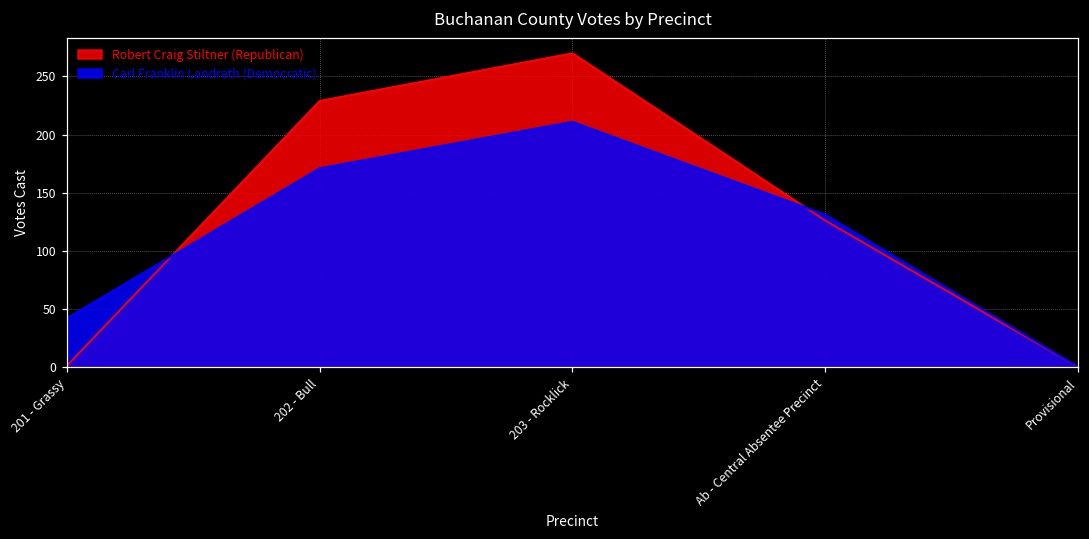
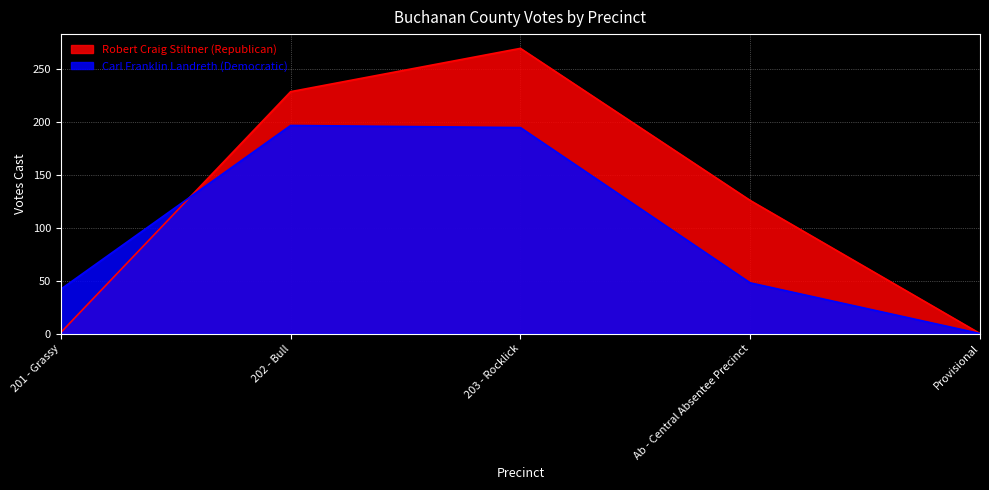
Carl Franklin Landreth (Democratic), 202 - Bull: 171 -> 197
Carl Franklin Landreth (Democratic), 203 - Rocklick: 211 -> 195
Carl Franklin Landreth (Democratic), Ab - Central Absentee Precinct: 131 -> 48
